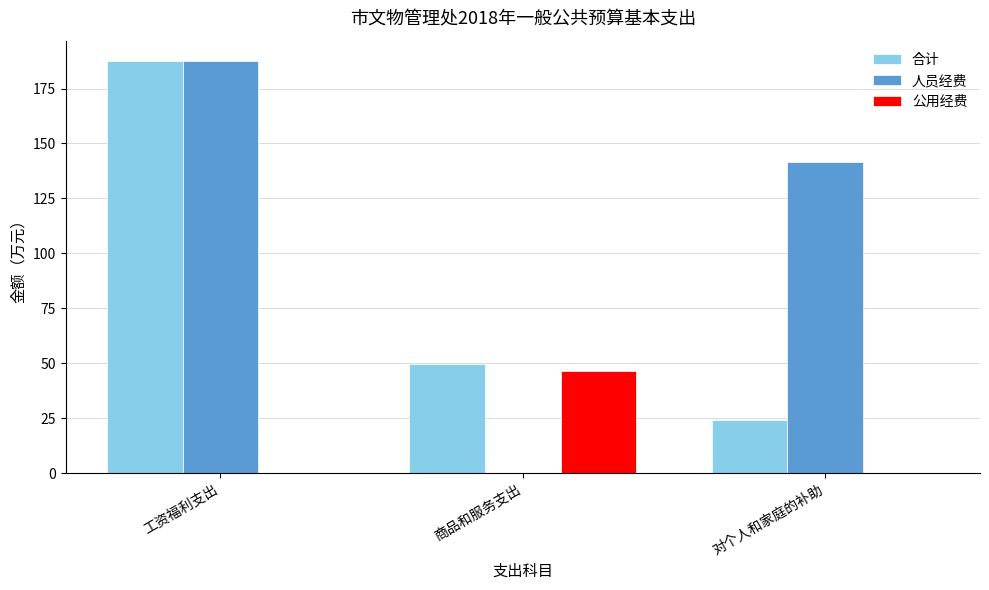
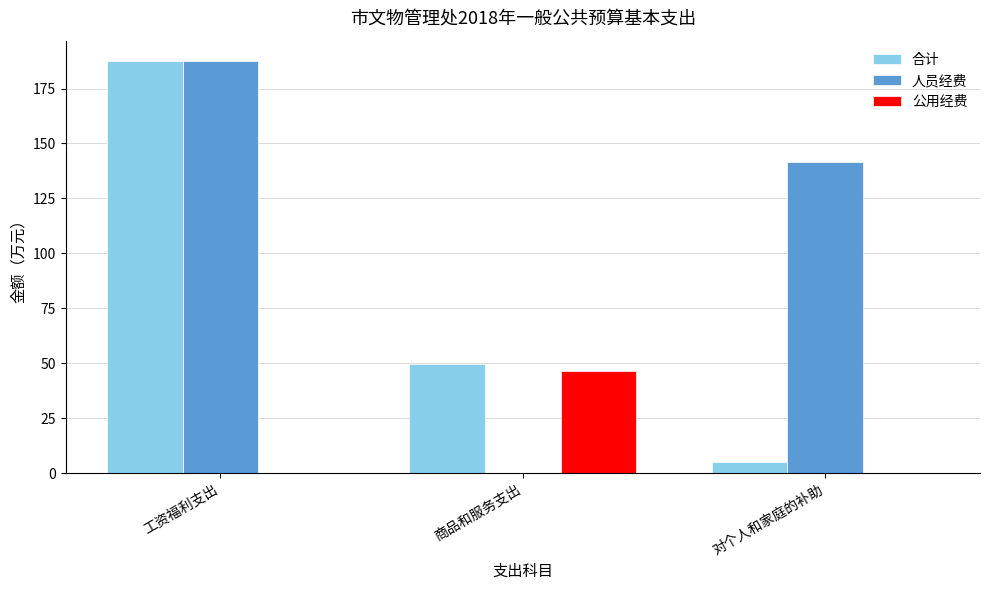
合计, 对个人和家庭的补助: 24 -> 5
